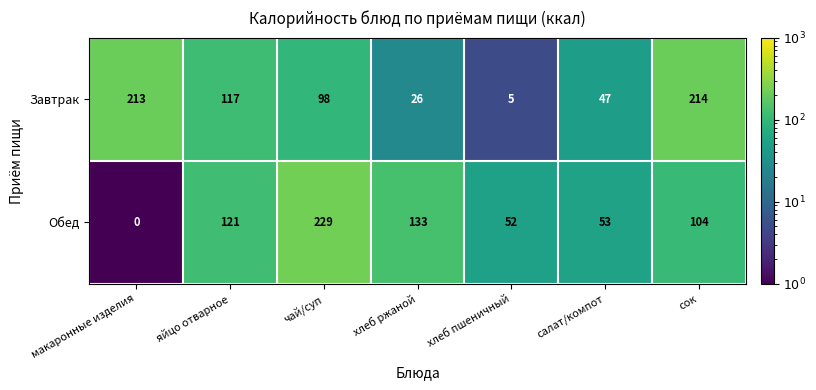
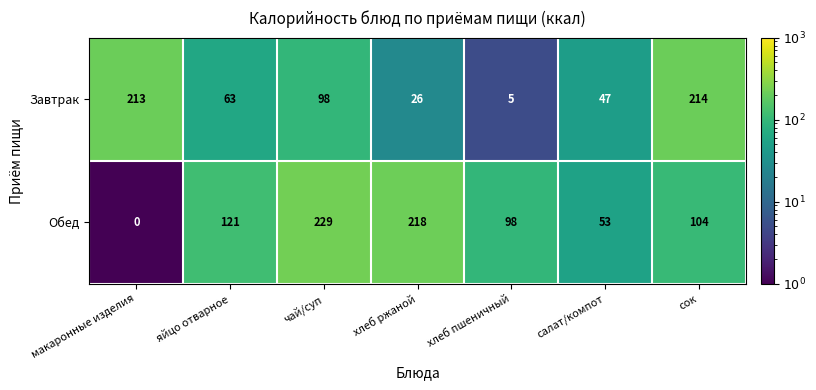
Завтрак, яйцо отварное: 117 -> 63
Обед, хлеб ржаной: 133 -> 218
Обед, хлеб пшеничный: 52 -> 98
